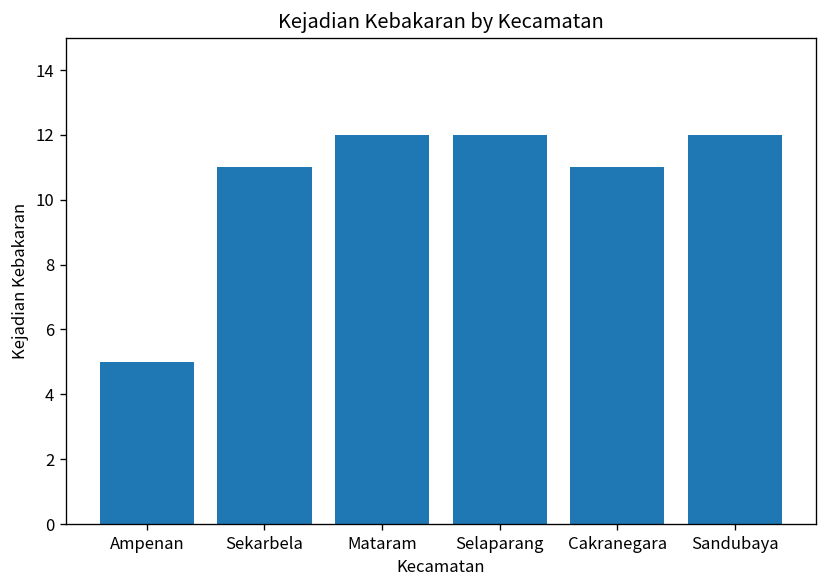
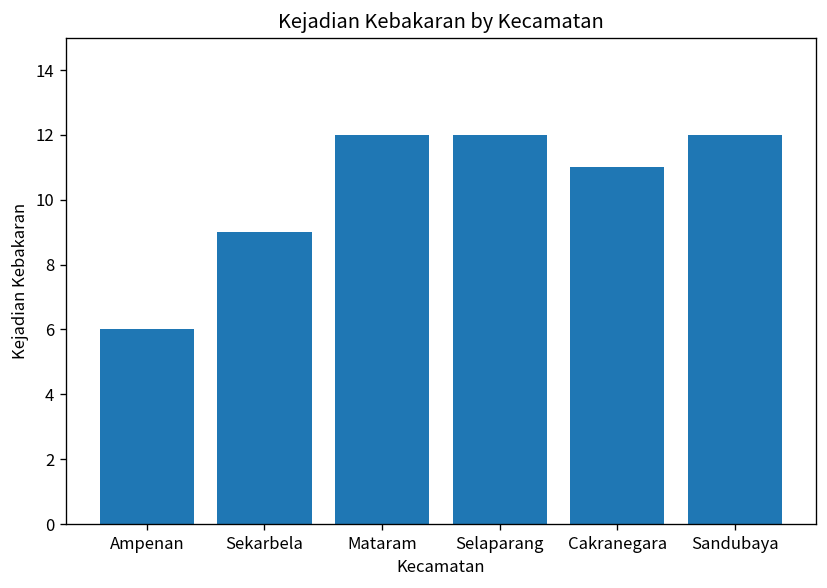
Ampenan: 5 -> 6
Sekarbela: 11 -> 9
